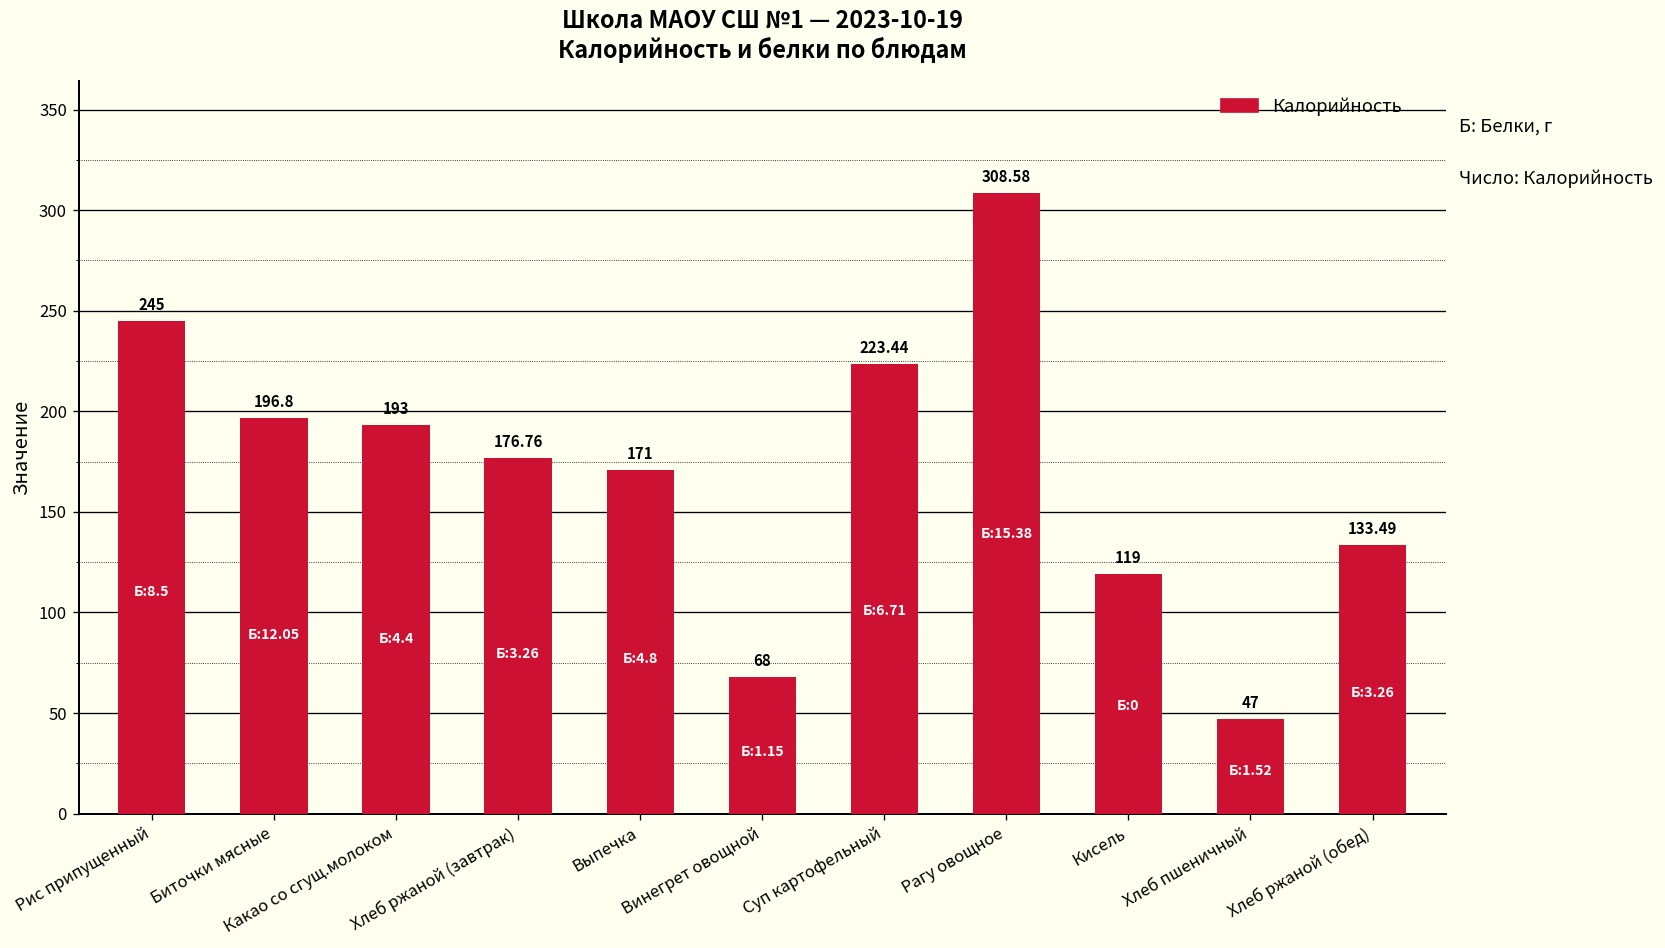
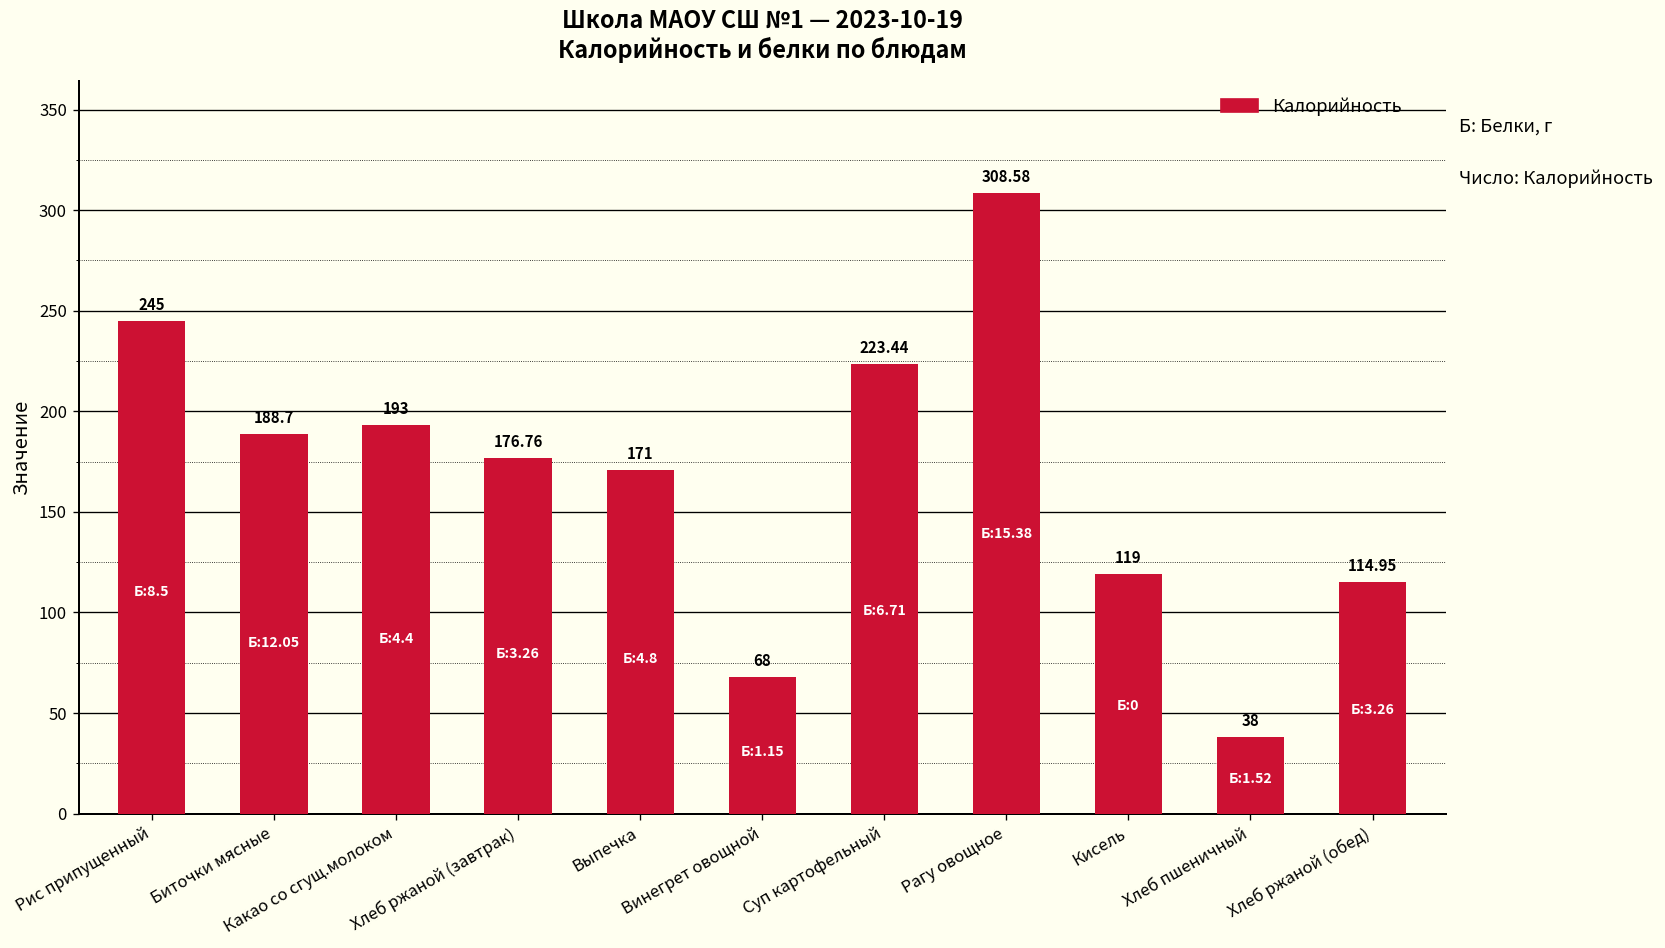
Биточки мясные: 196.8 -> 188.7
Хлеб пшеничный: 47 -> 38
Хлеб ржаной (обед): 133.49 -> 114.95
